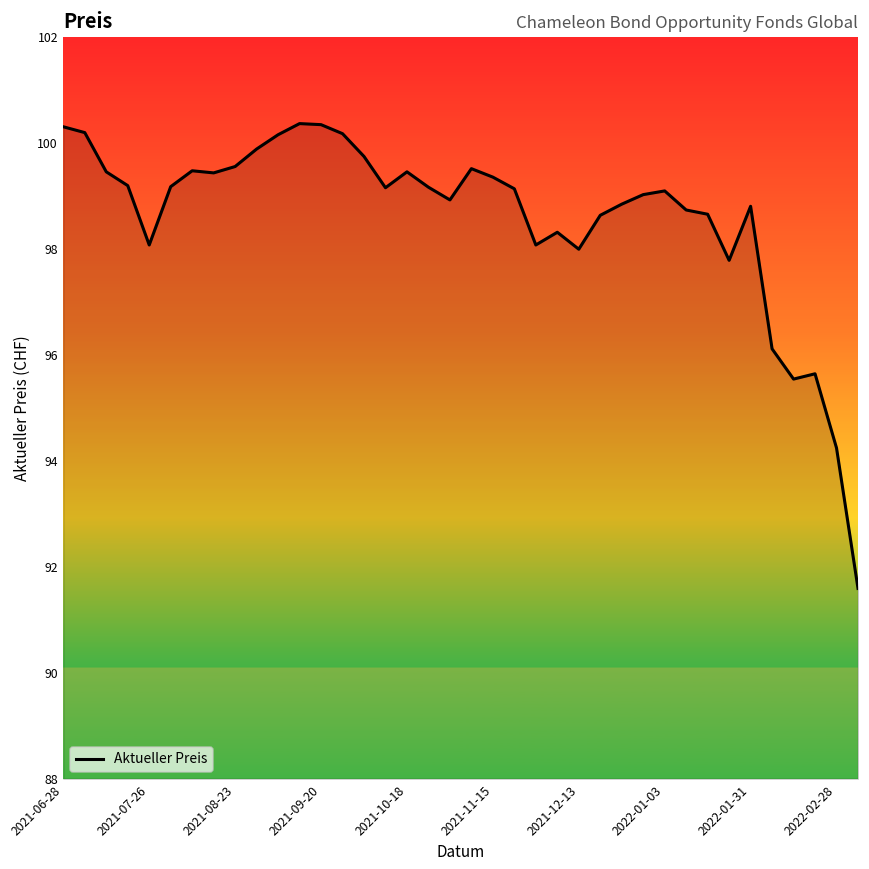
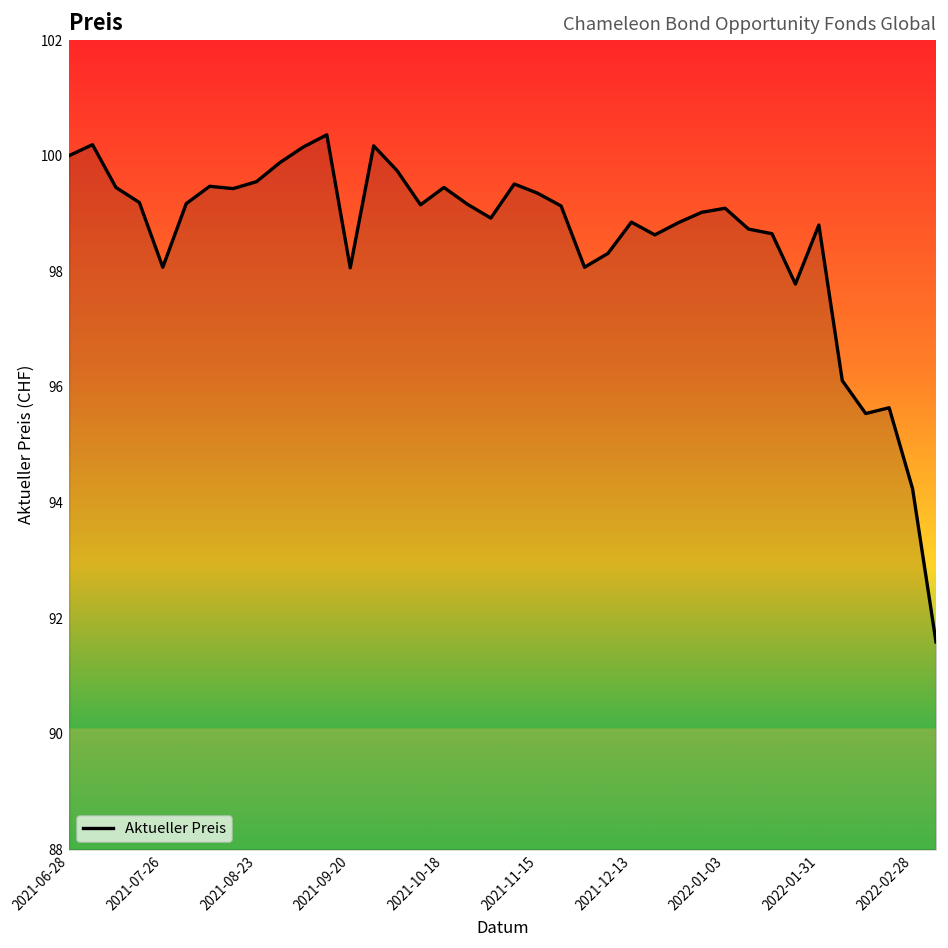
2021-06-28: 100.3 -> 100.0
2021-09-20: 100.3 -> 98.1
2021-12-13: 98.0 -> 98.9
